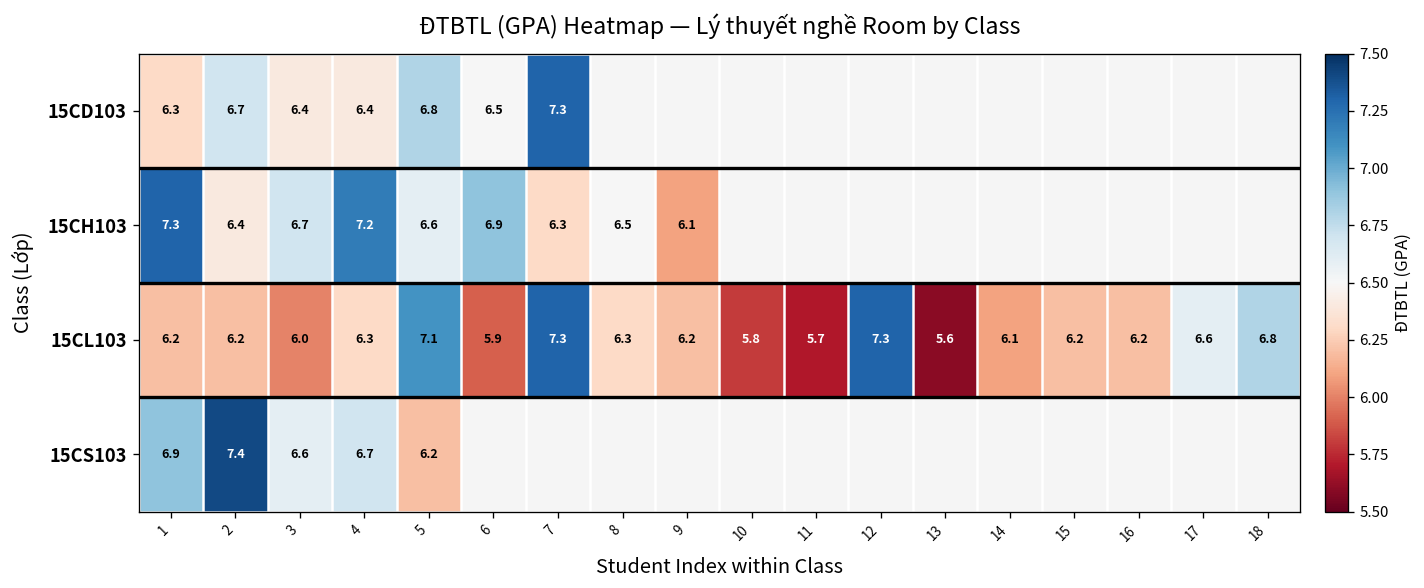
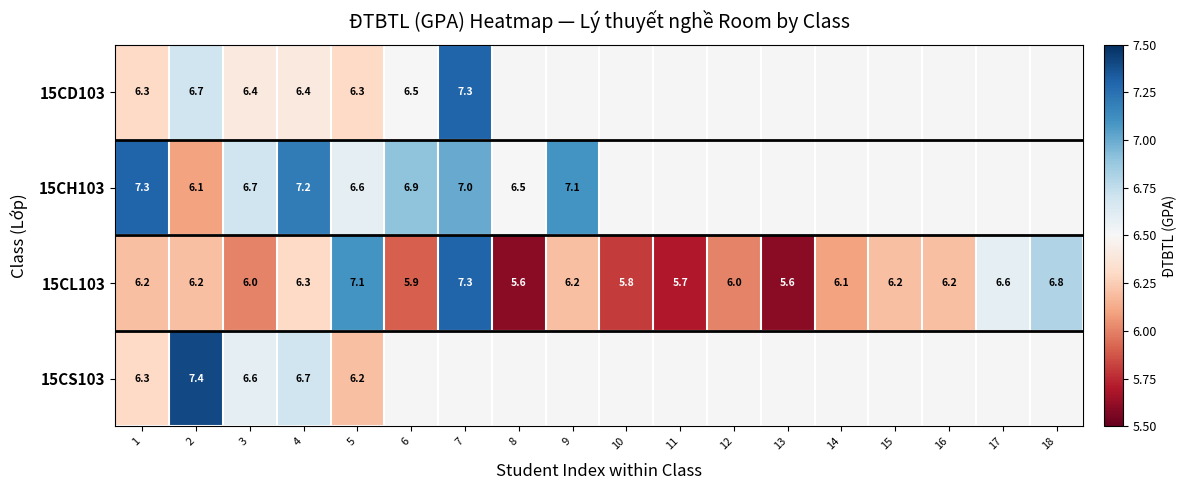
15CD103, 5: 6.8 -> 6.3
15CH103, 2: 6.4 -> 6.1
15CH103, 7: 6.3 -> 7.0
15CH103, 9: 6.1 -> 7.1
15CL103, 8: 6.3 -> 5.6
15CL103, 12: 7.3 -> 6.0
15CS103, 1: 6.9 -> 6.3
